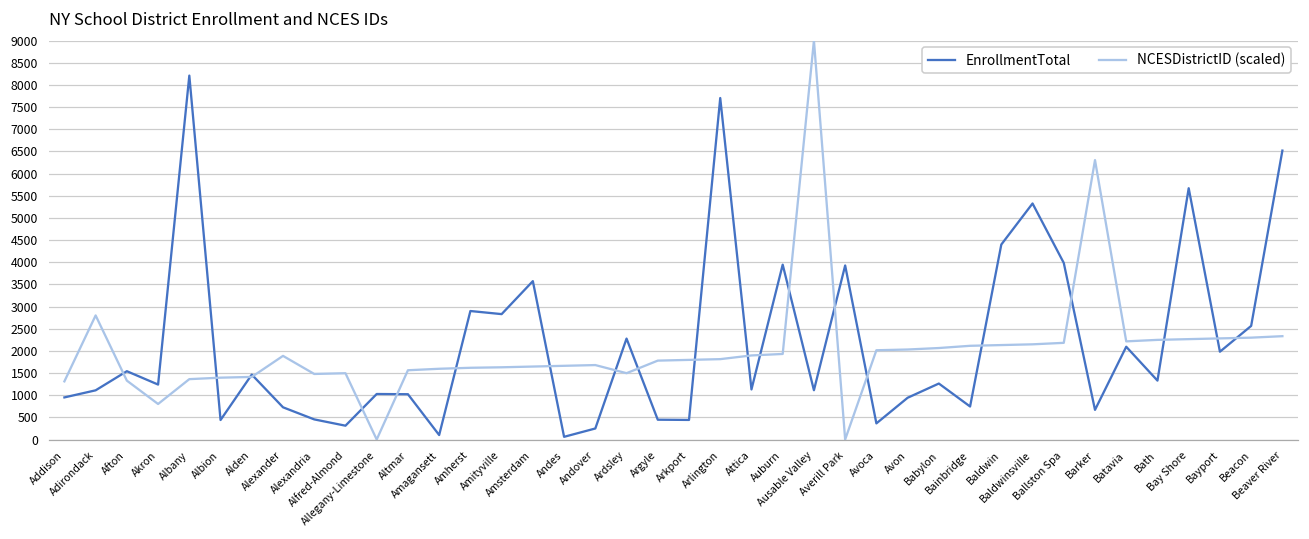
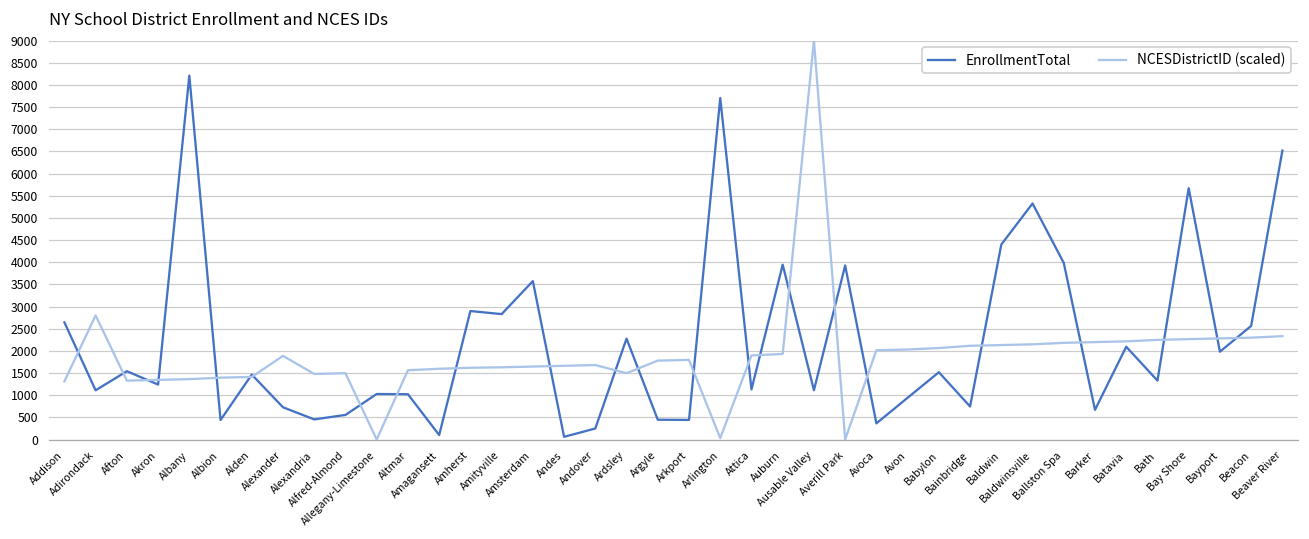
EnrollmentTotal, Addison: 1000 -> 2600
NCESDistrictID (scaled), Akron: 800 -> 1300
EnrollmentTotal, Alfred-Almond: 300 -> 600
NCESDistrictID (scaled), Arlington: 1800 -> 0
EnrollmentTotal, Babylon: 1300 -> 1500
NCESDistrictID (scaled), Barker: 6300 -> 2200
